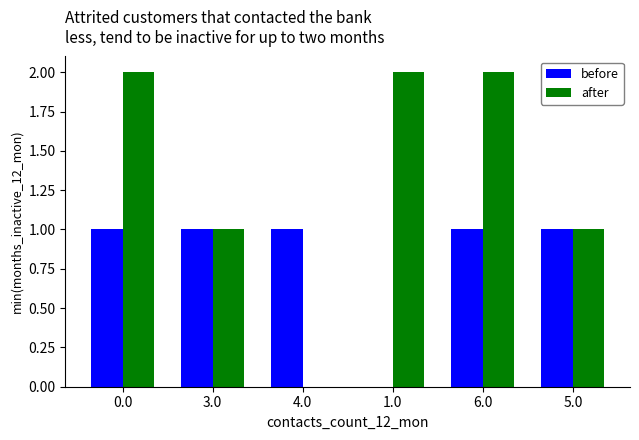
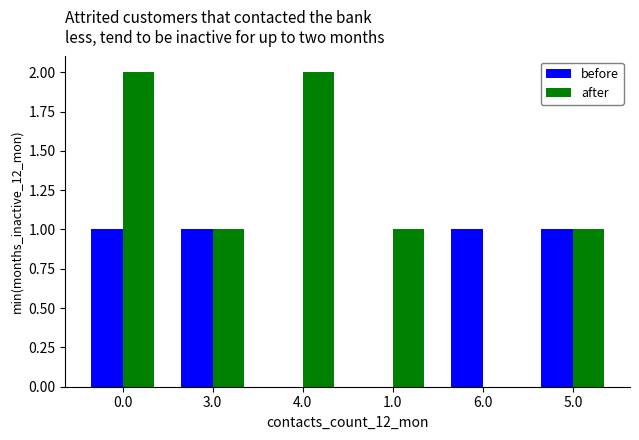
before, 4.0: 1 -> 0
after, 4.0: 0 -> 2
after, 1.0: 2 -> 1
after, 6.0: 2 -> 0
